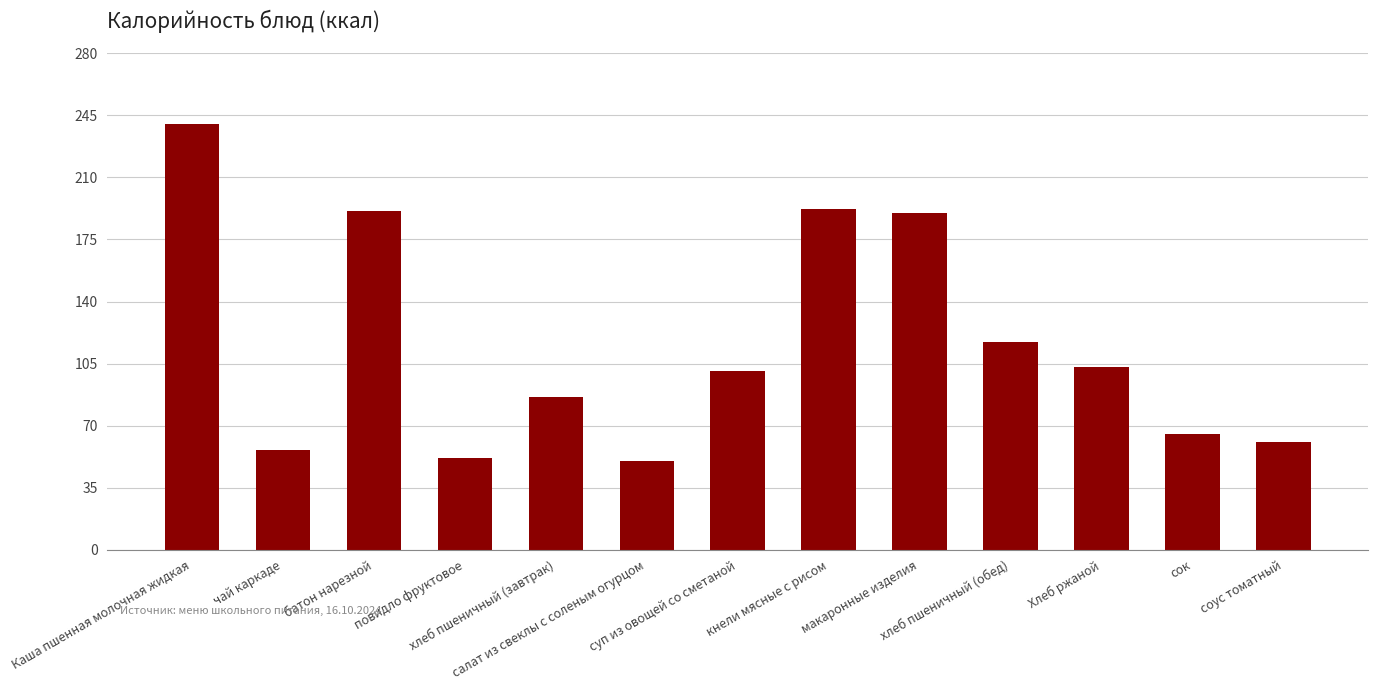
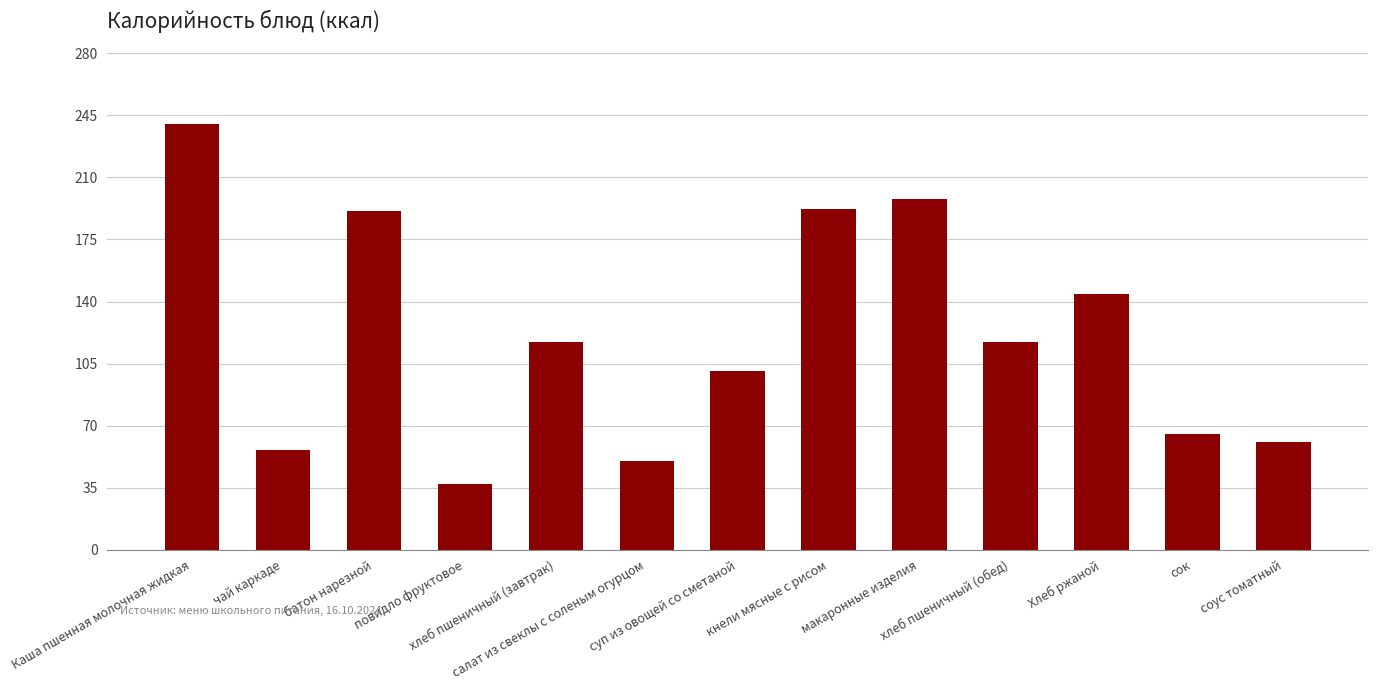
повидло фруктовое: 52 -> 37
хлеб пшеничный (завтрак): 86 -> 117
макаронные изделия: 190 -> 198
Хлеб ржаной: 103 -> 144
